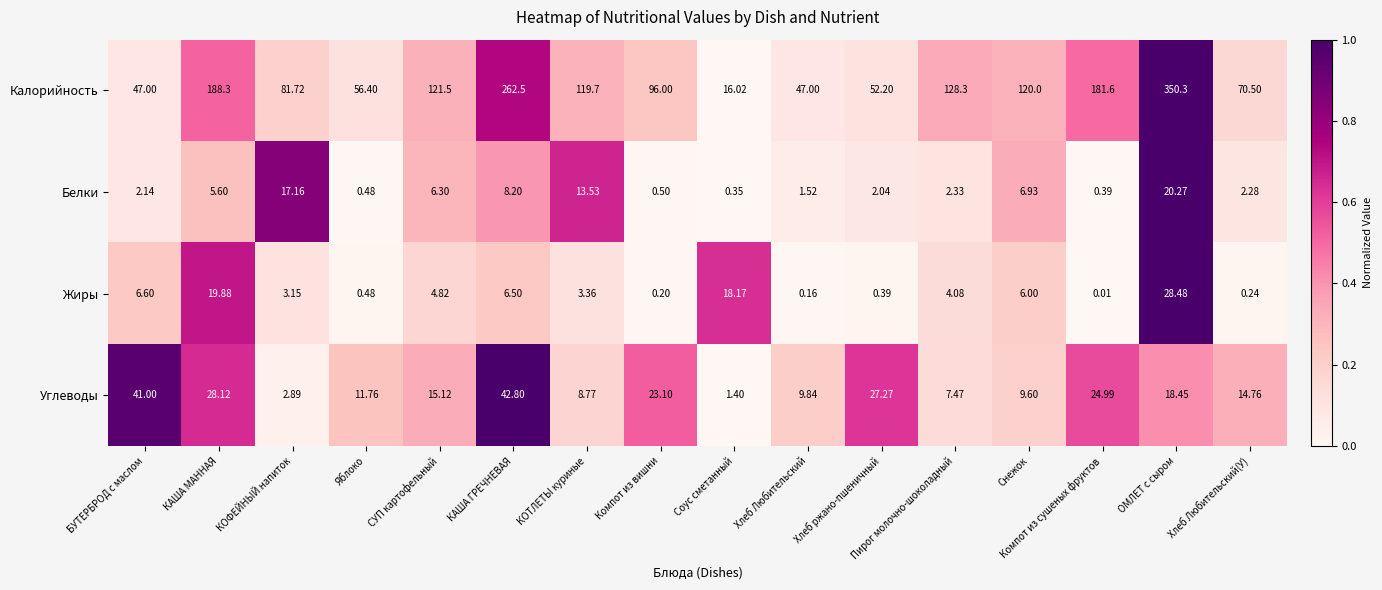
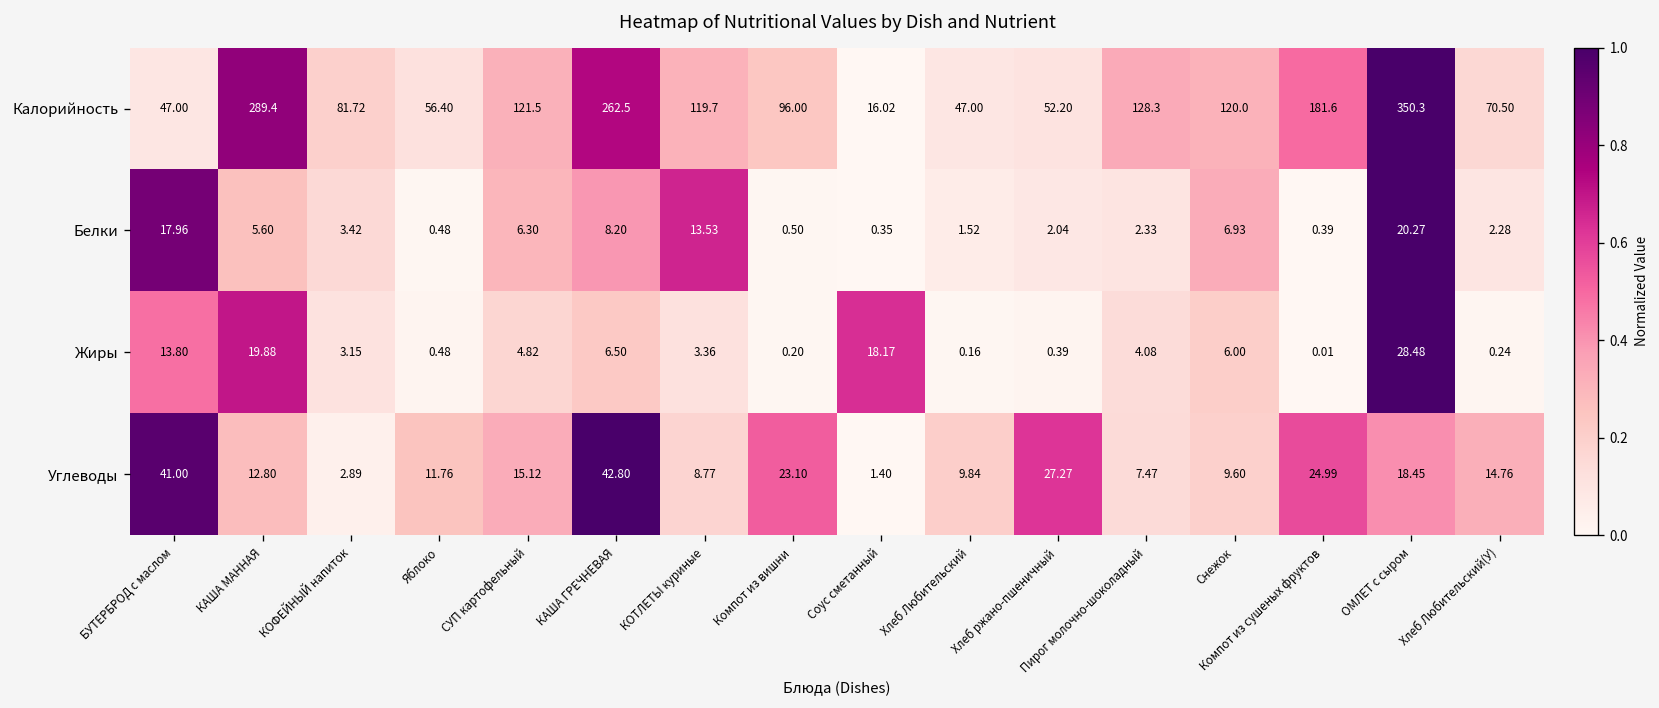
Калорийность, КАША МАННАЯ: 188.3 -> 289.4
Белки, БУТЕРБРОД с маслом: 2.14 -> 17.96
Белки, КОФЕЙНЫЙ напиток: 17.16 -> 3.42
Жиры, БУТЕРБРОД с маслом: 6.60 -> 13.80
Углеводы, КАША МАННАЯ: 28.12 -> 12.80
